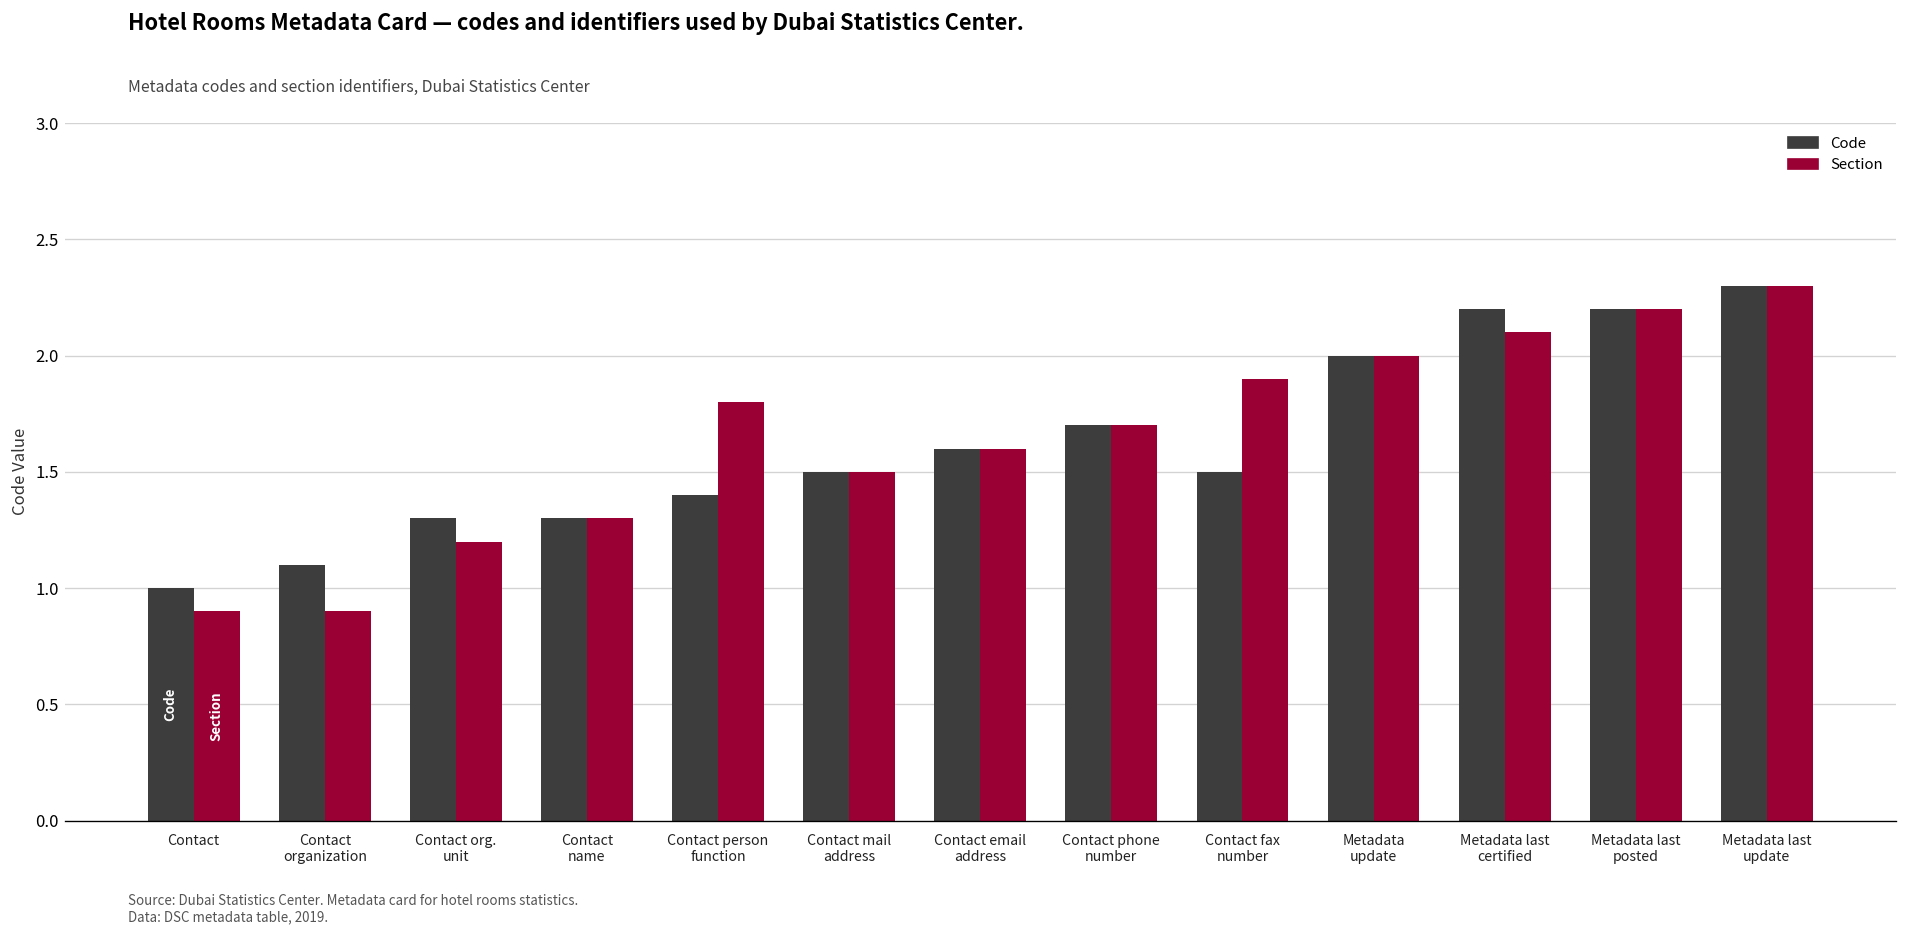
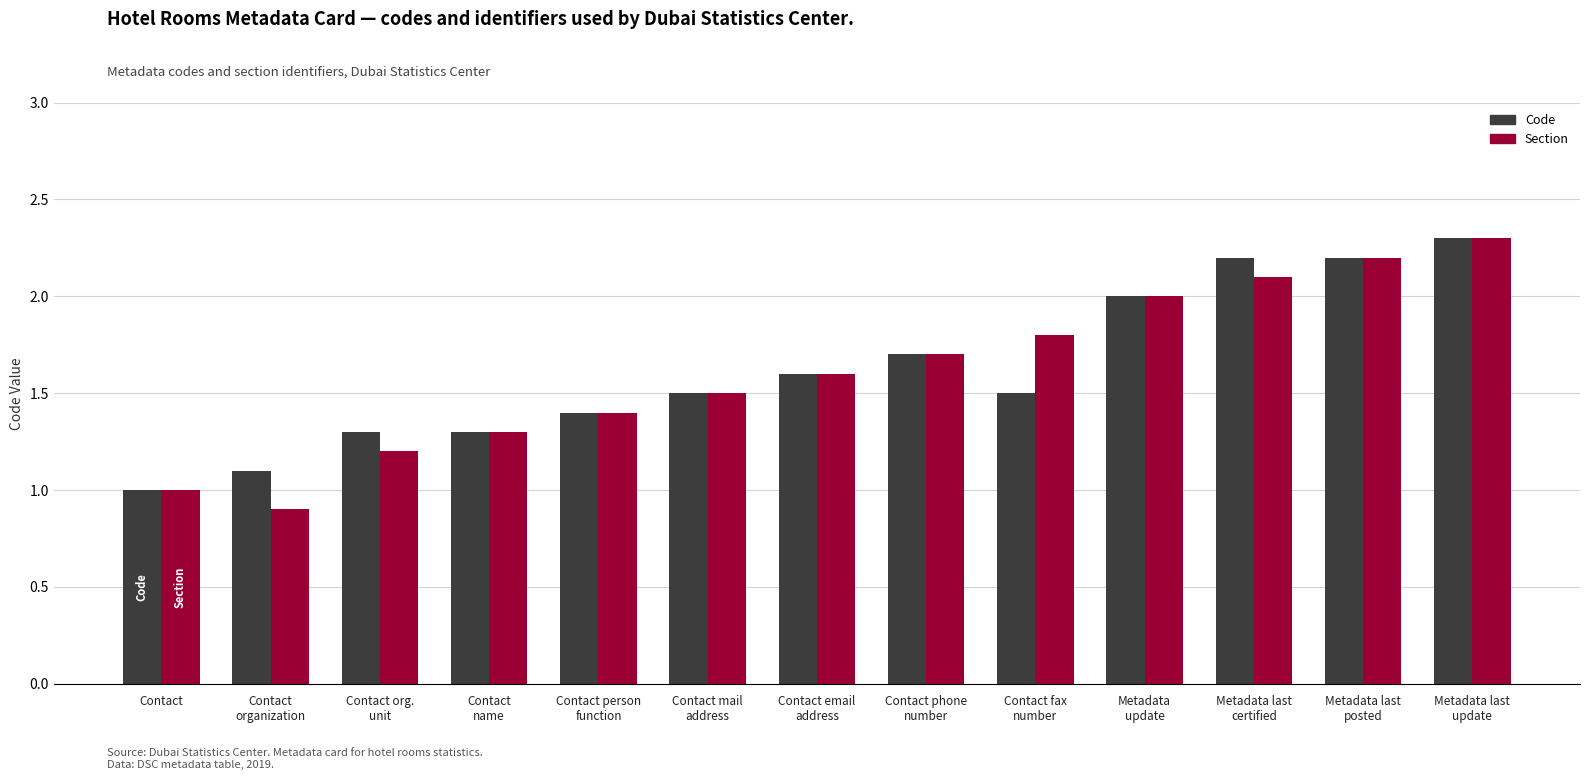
Section, Contact: 0.9 -> 1.0
Section, Contact person function: 1.8 -> 1.4
Section, Contact fax number: 1.9 -> 1.8
